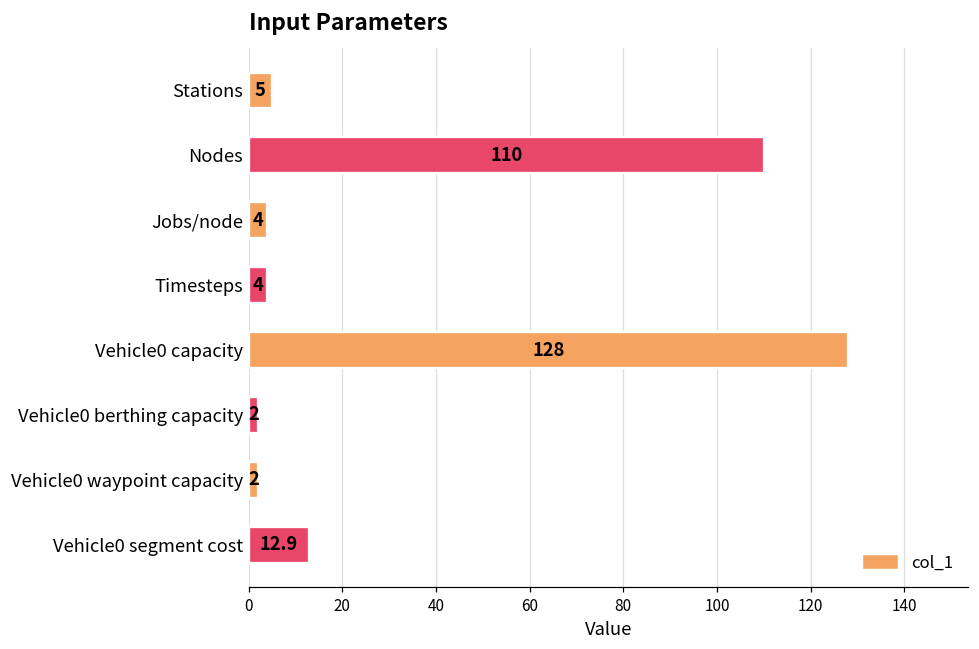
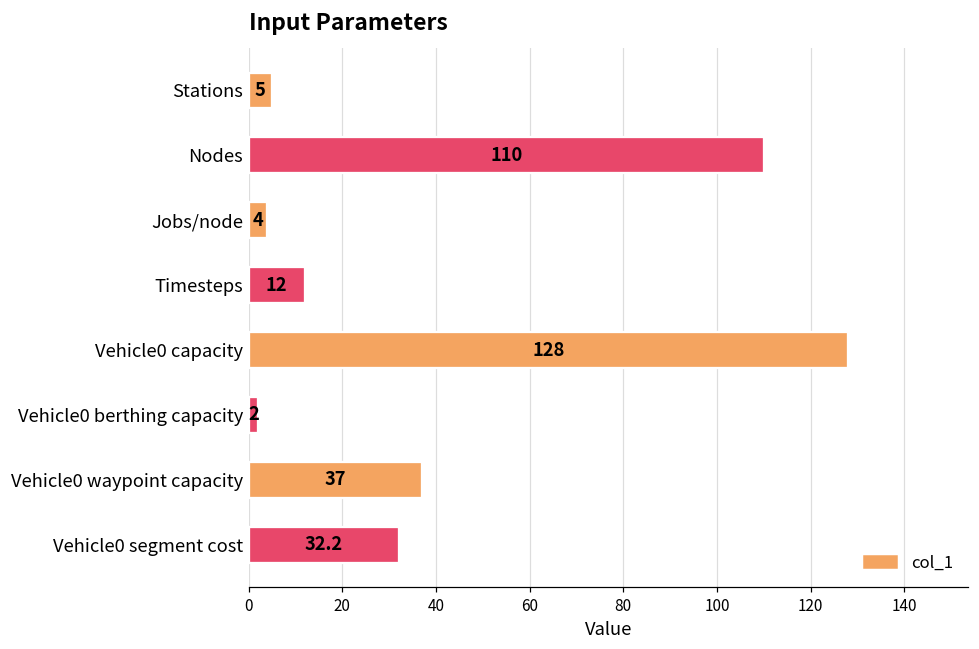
Timesteps: 4 -> 12
Vehicle0 waypoint capacity: 2 -> 37
Vehicle0 segment cost: 12.9 -> 32.2
